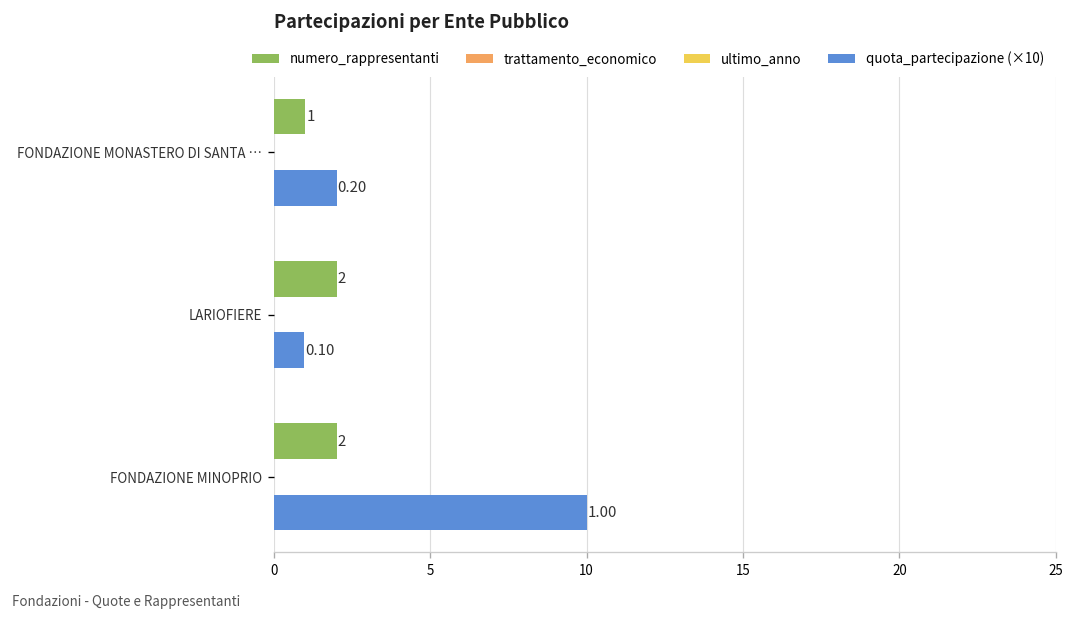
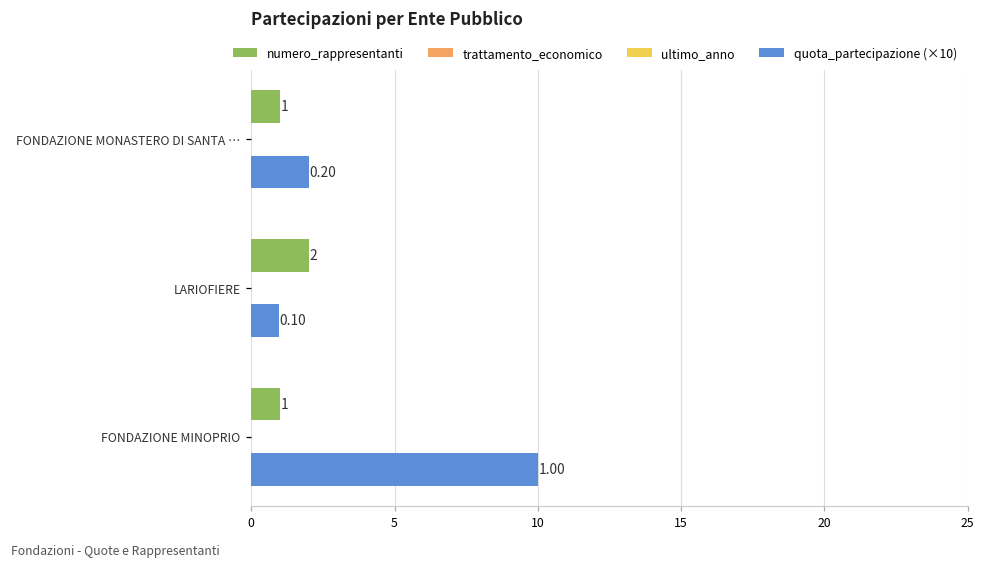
numero_rappresentanti, FONDAZIONE MINOPRIO: 2 -> 1
